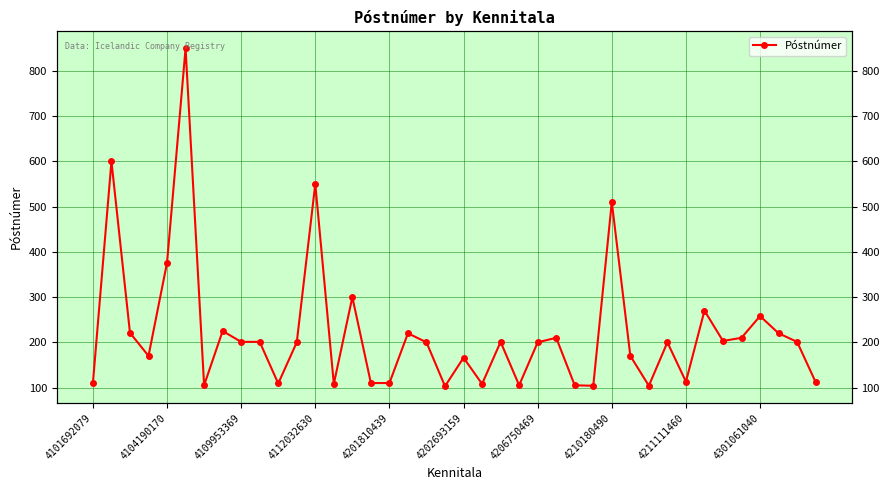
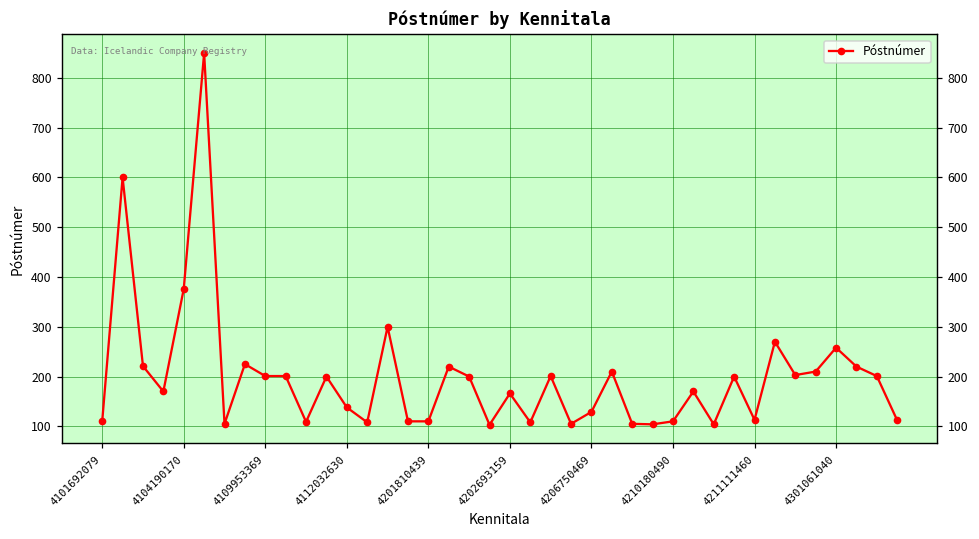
4112032630: 550 -> 140
4206750469: 200 -> 130
4210180490: 510 -> 110
